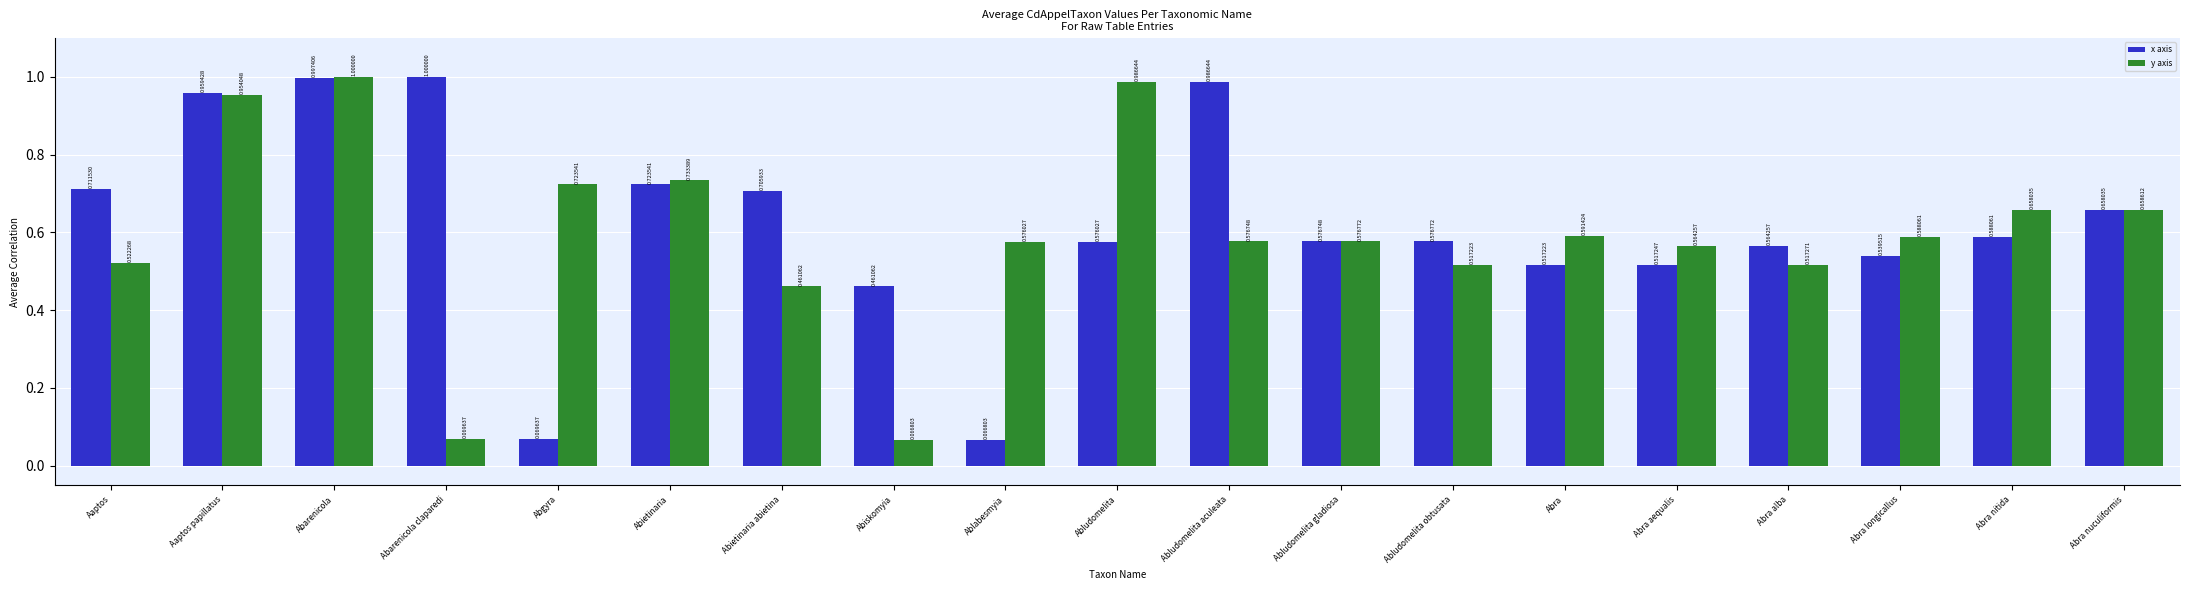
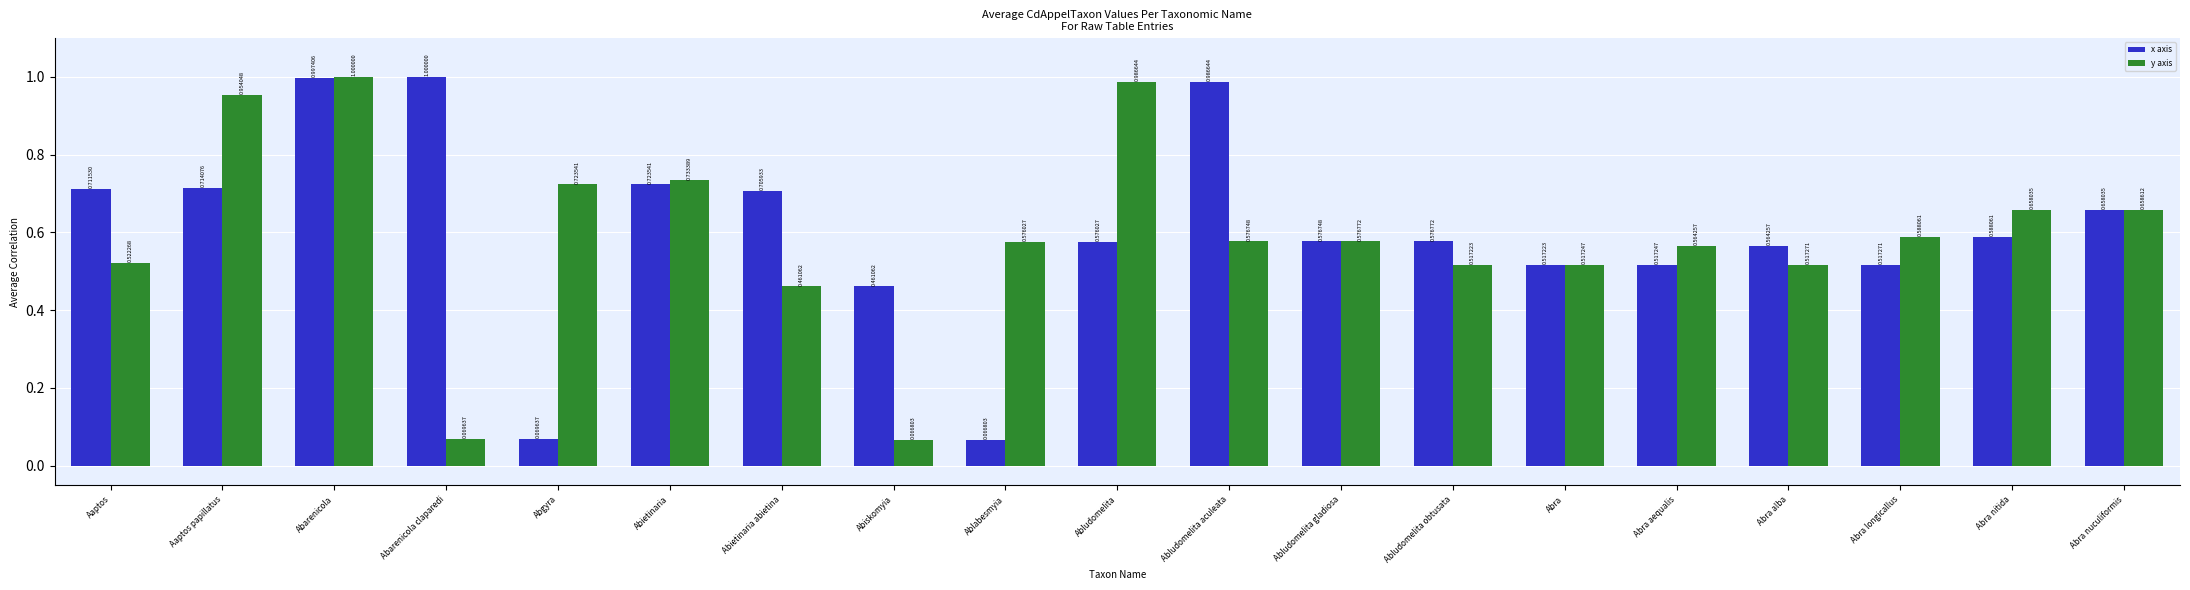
x axis, Aaptos papillatus: 0.959428 -> 0.714076
y axis, Abra: 0.591424 -> 0.517247
x axis, Abra longicallus: 0.539515 -> 0.517271
